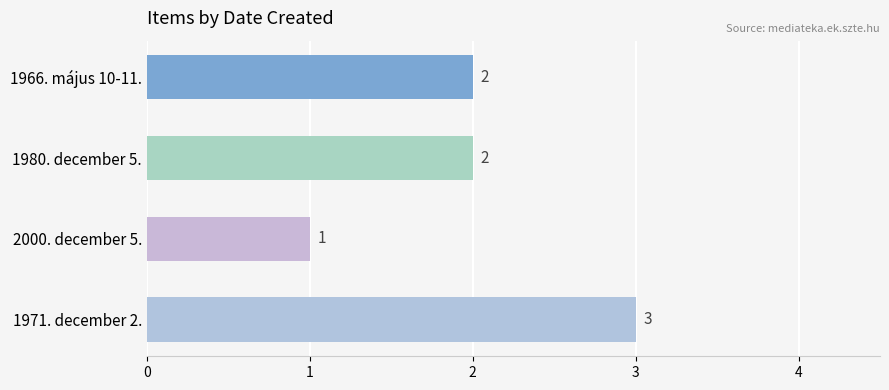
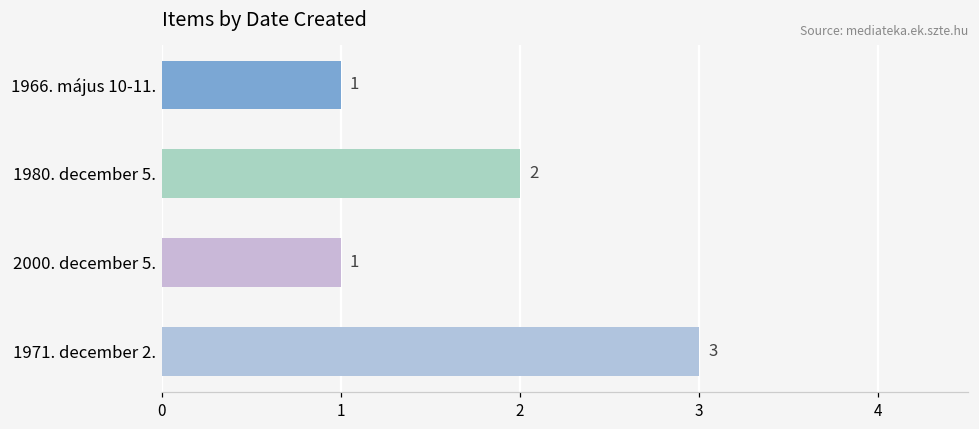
1966. május 10-11.: 2 -> 1
